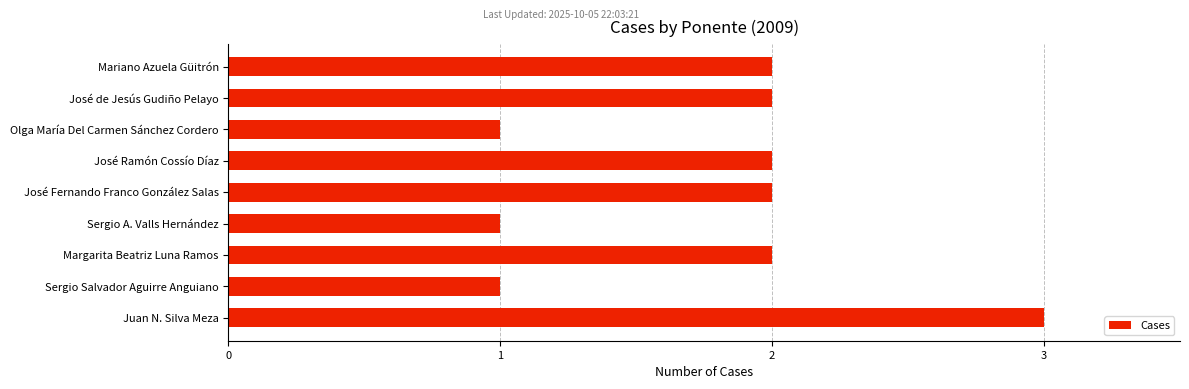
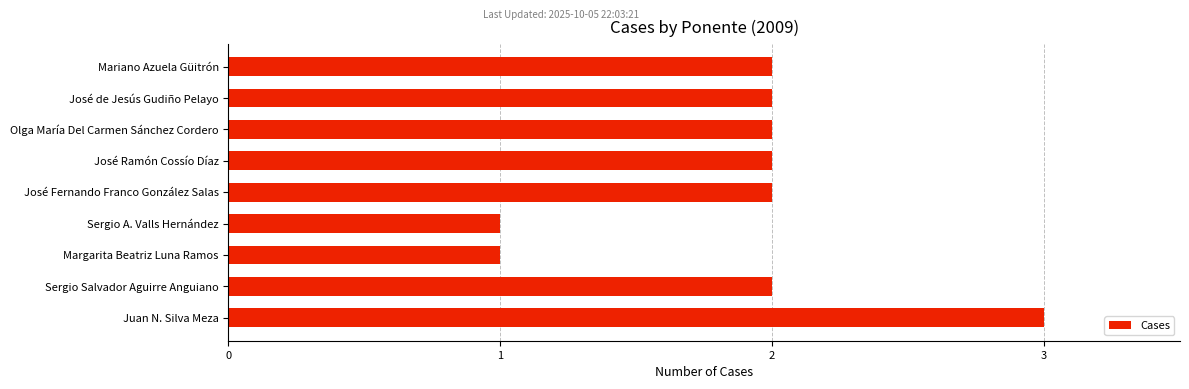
Olga María Del Carmen Sánchez Cordero: 1 -> 2
Margarita Beatriz Luna Ramos: 2 -> 1
Sergio Salvador Aguirre Anguiano: 1 -> 2
